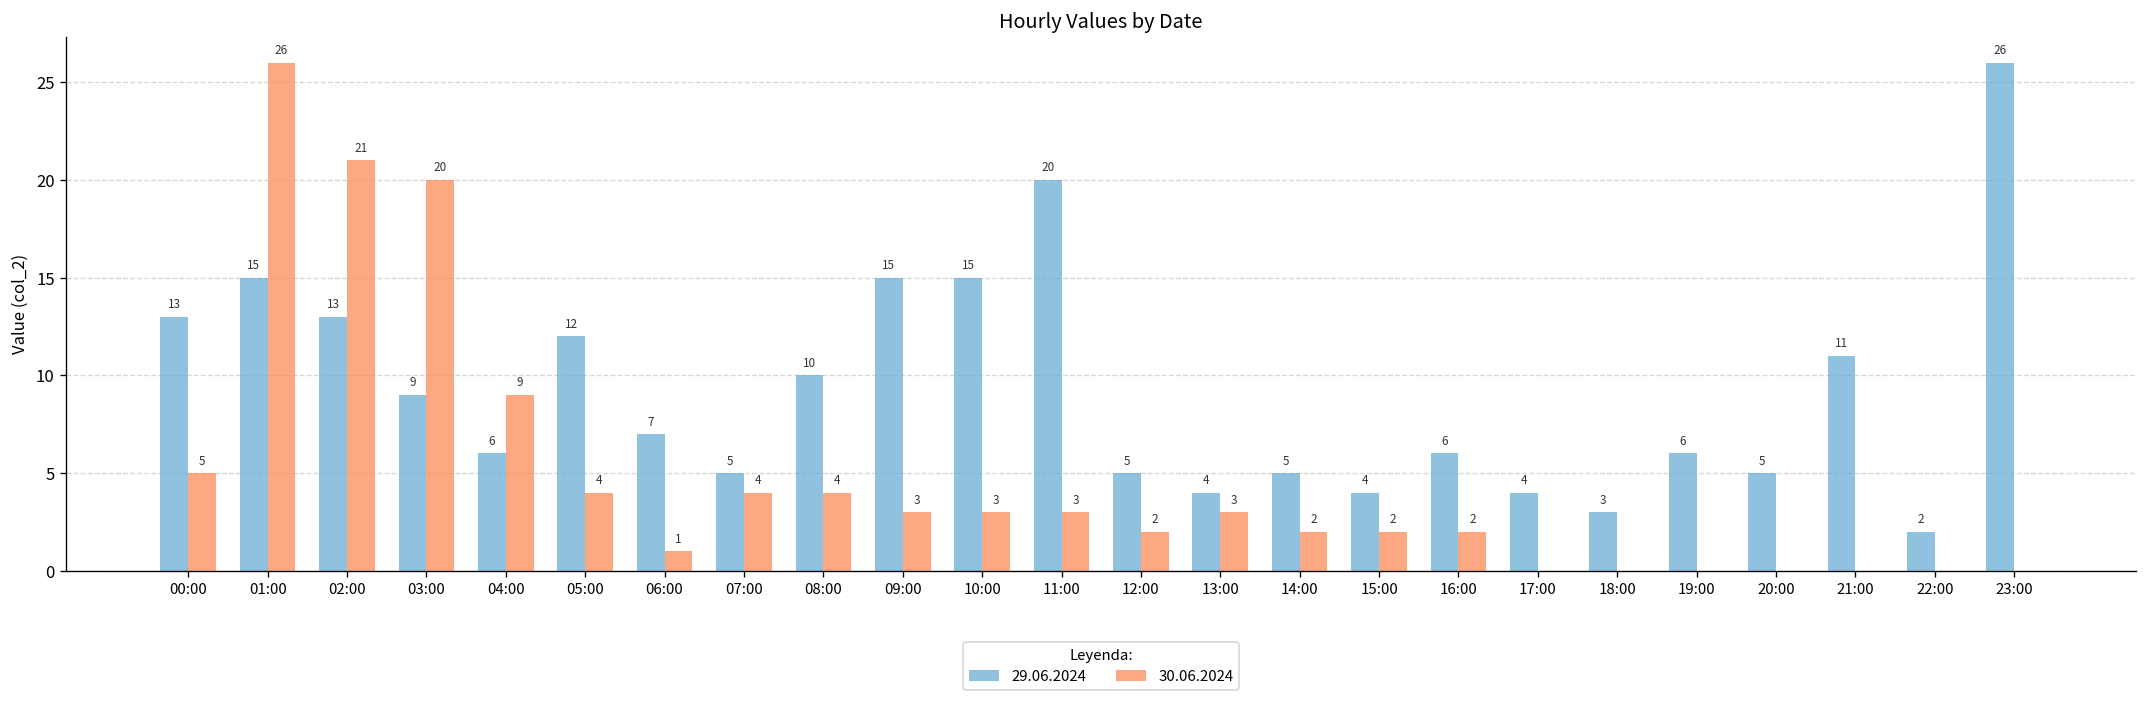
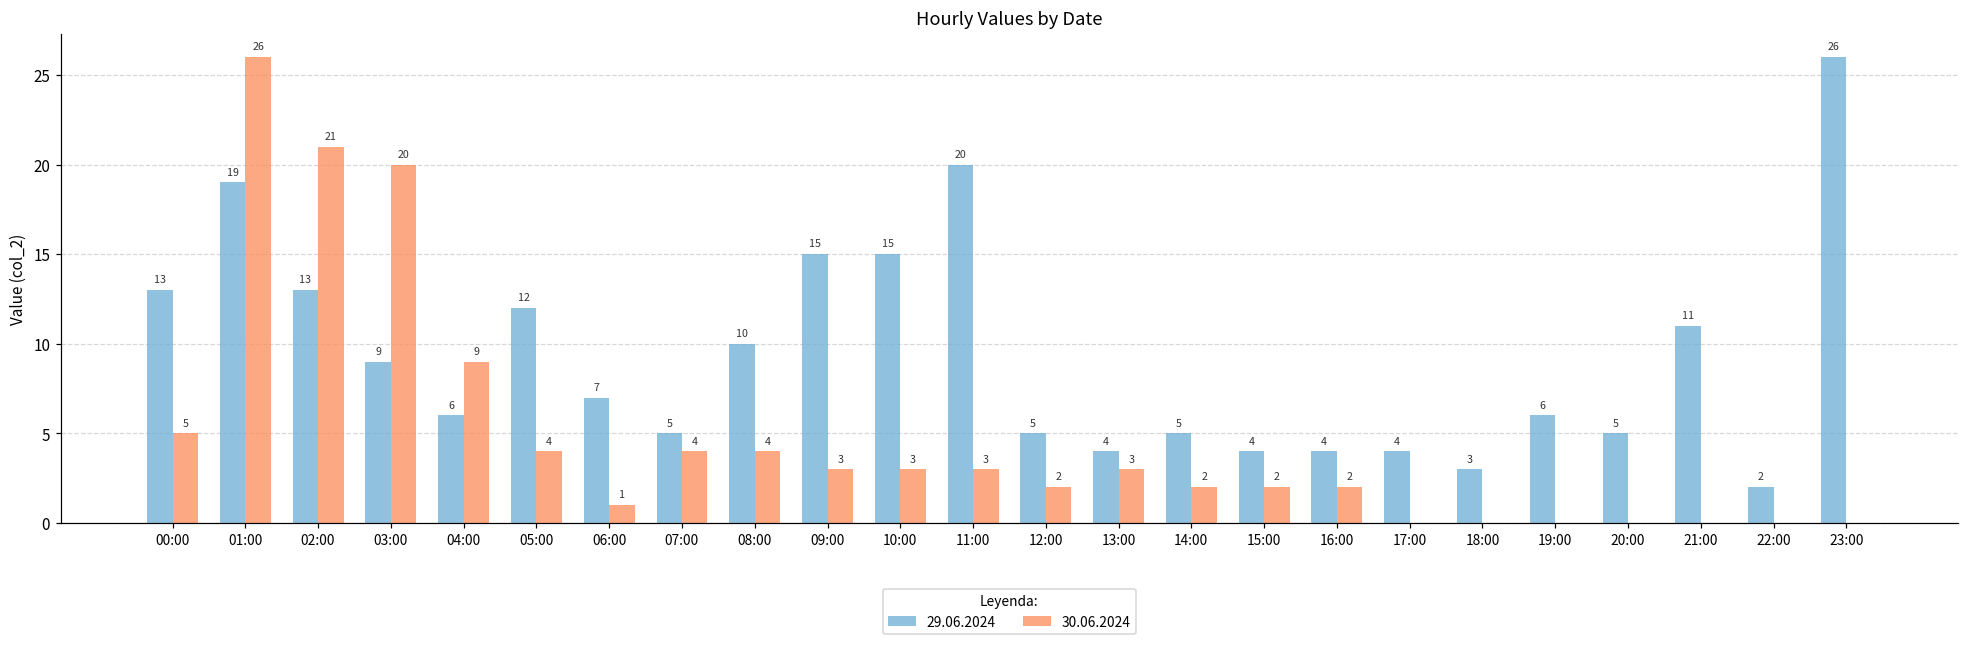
29.06.2024, 01:00: 15 -> 19
29.06.2024, 16:00: 6 -> 4
